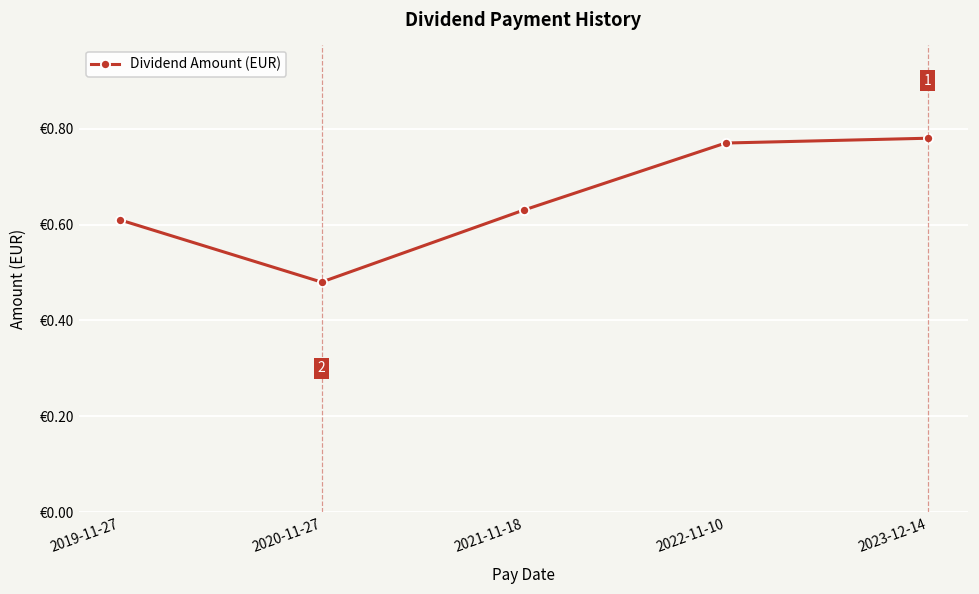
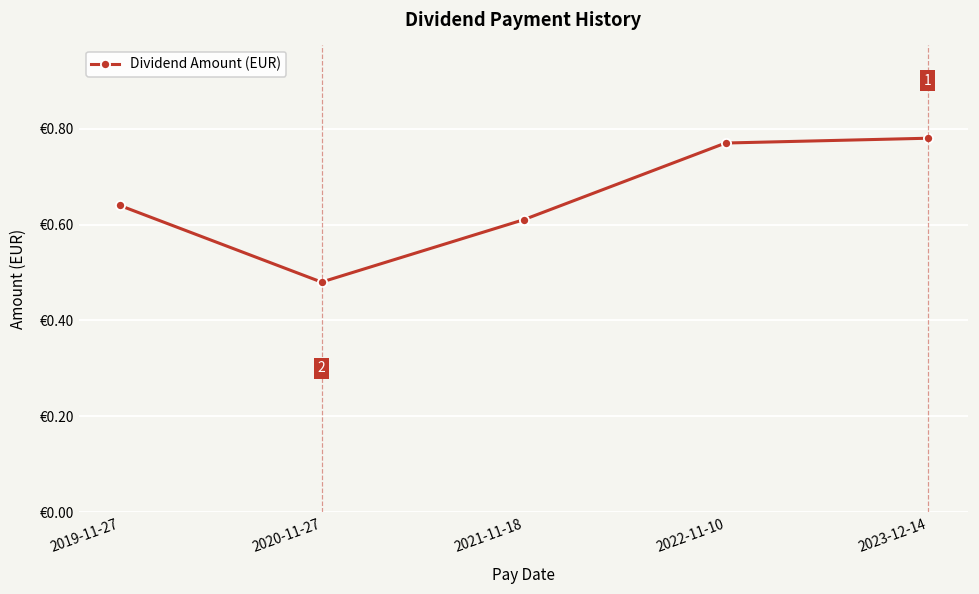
2019-11-27: €0.61 -> €0.64
2021-11-18: €0.63 -> €0.61
